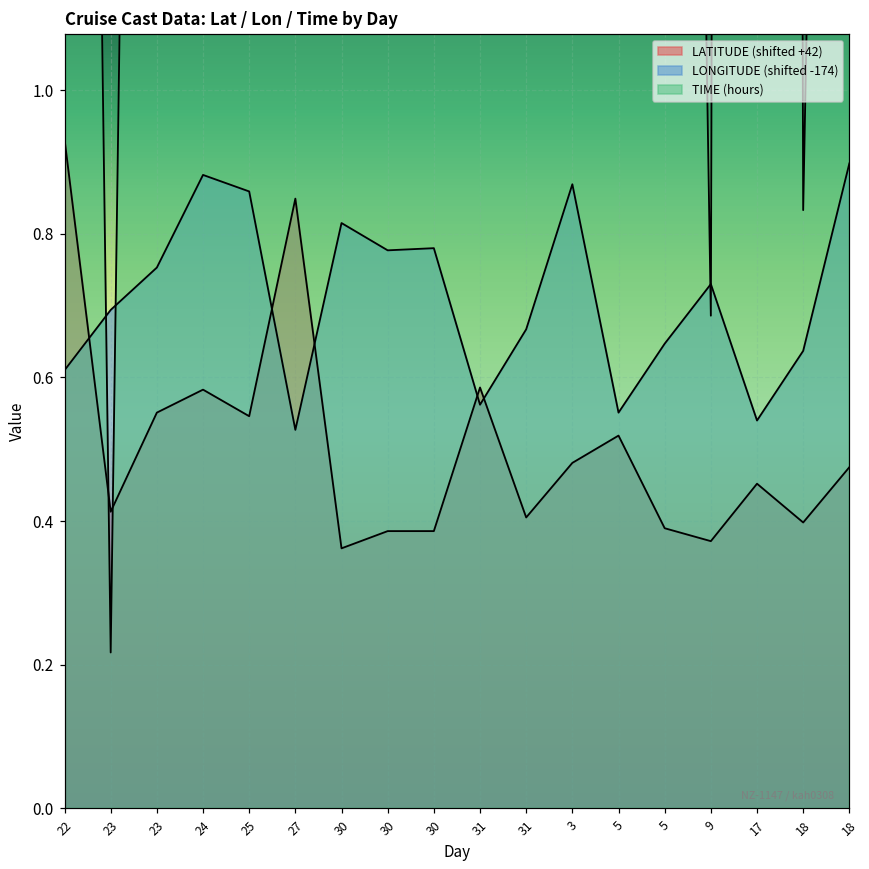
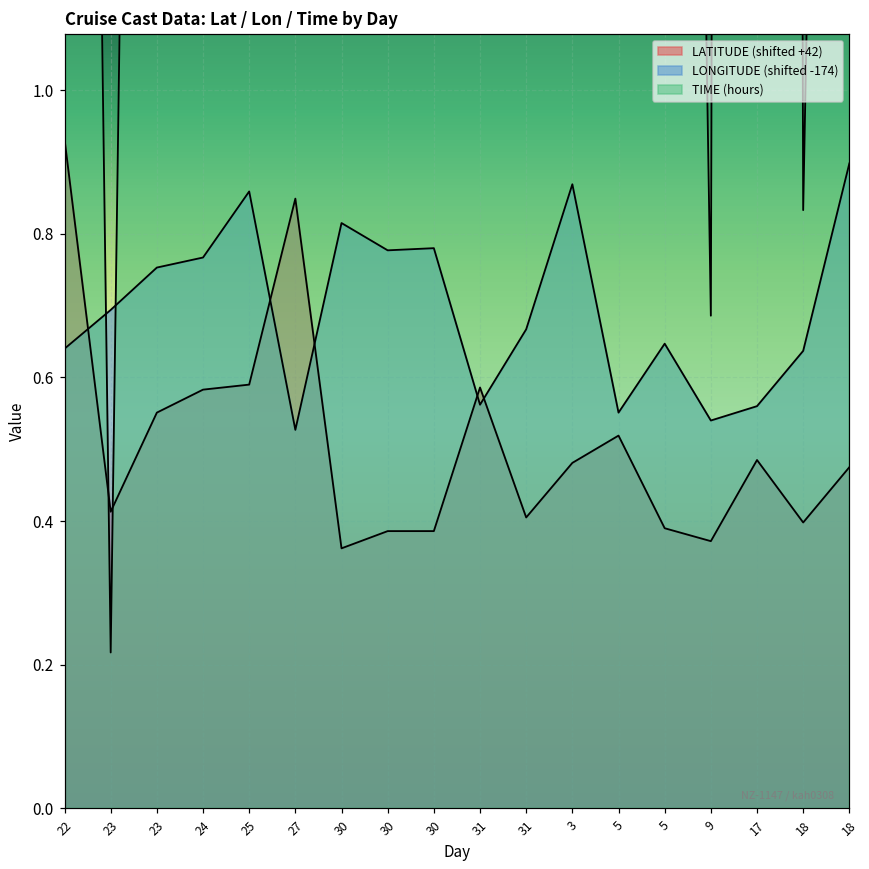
LONGITUDE (shifted -174), 22: 0.61 -> 0.64
LONGITUDE (shifted -174), 24: 0.88 -> 0.77
LATITUDE (shifted +42), 25: 0.55 -> 0.59
LONGITUDE (shifted -174), 9: 0.73 -> 0.54
LATITUDE (shifted +42), 17: 0.45 -> 0.48
LONGITUDE (shifted -174), 17: 0.54 -> 0.56
